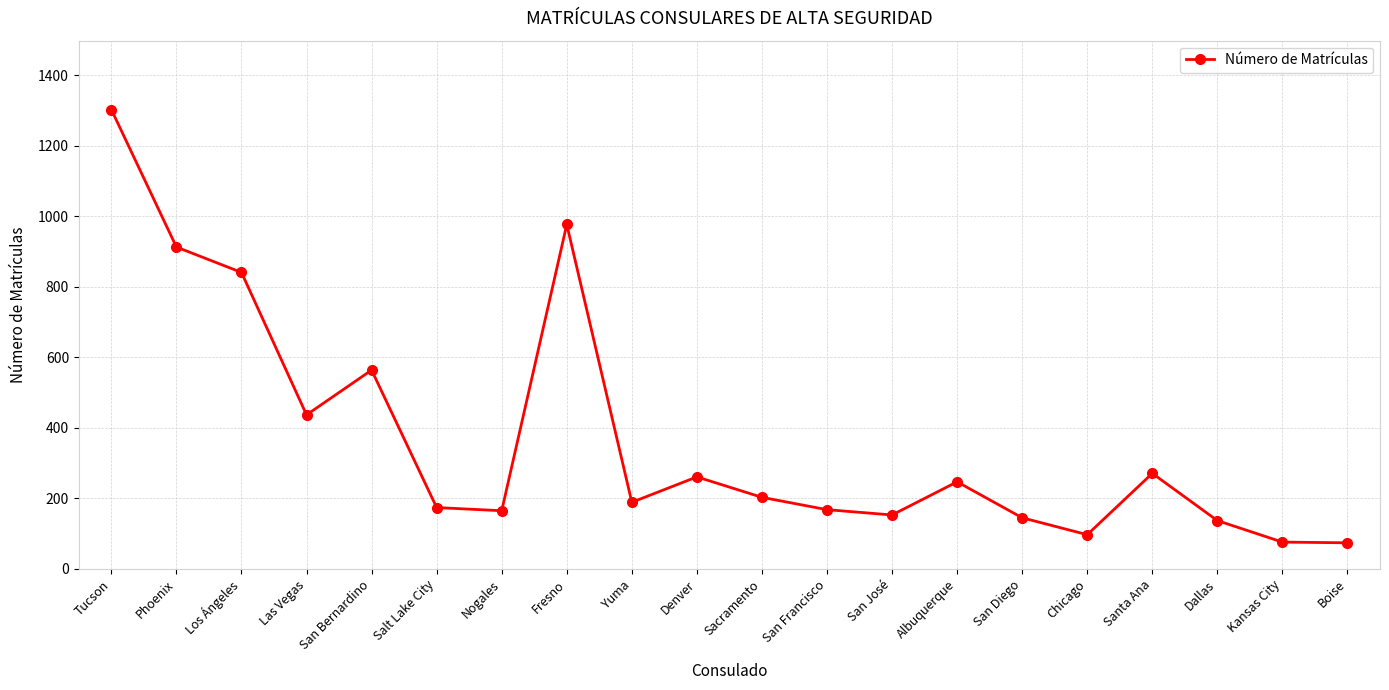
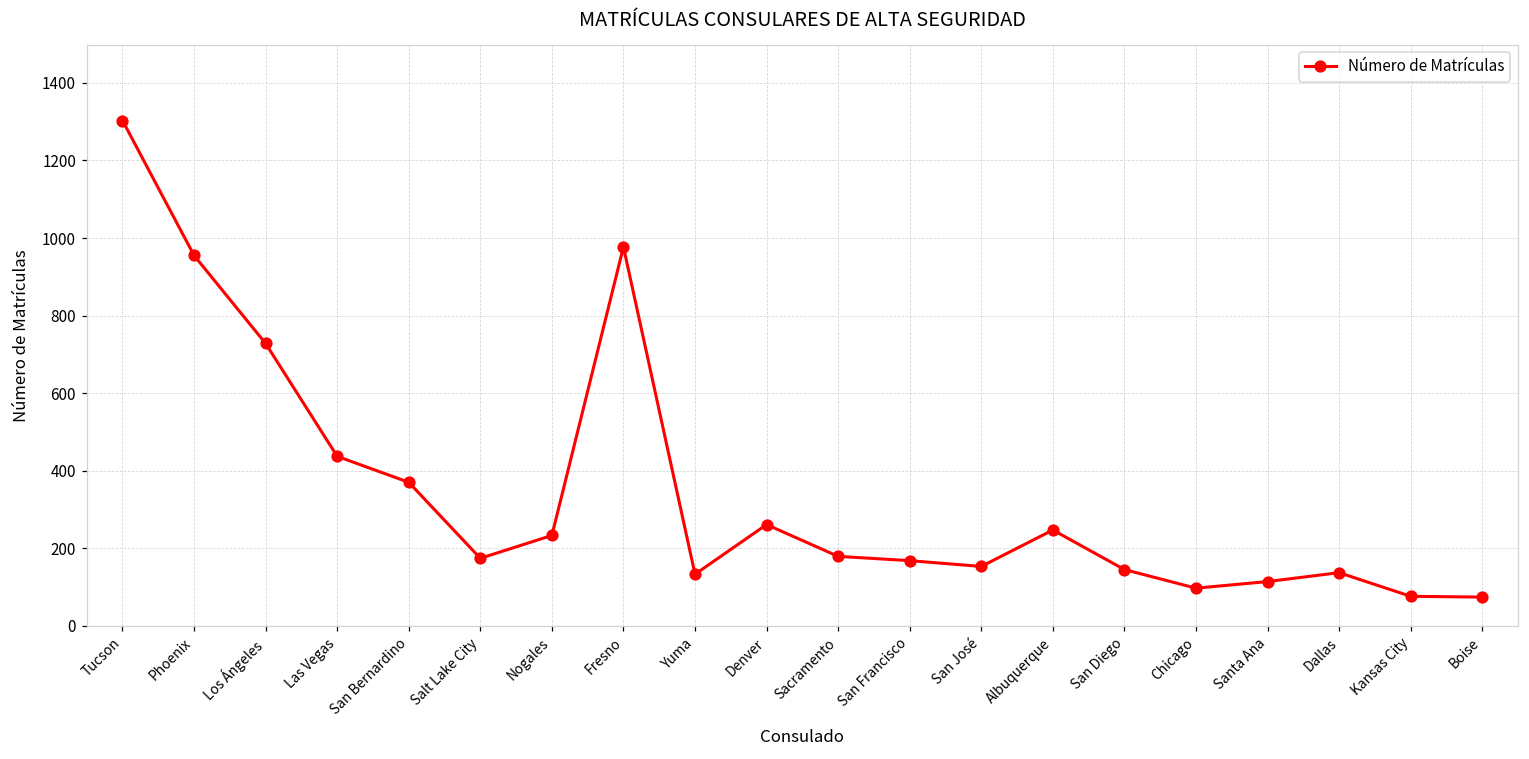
Phoenix: 910 -> 960
Los Ángeles: 840 -> 730
San Bernardino: 560 -> 370
Nogales: 170 -> 230
Yuma: 190 -> 130
Sacramento: 200 -> 180
Santa Ana: 270 -> 110
